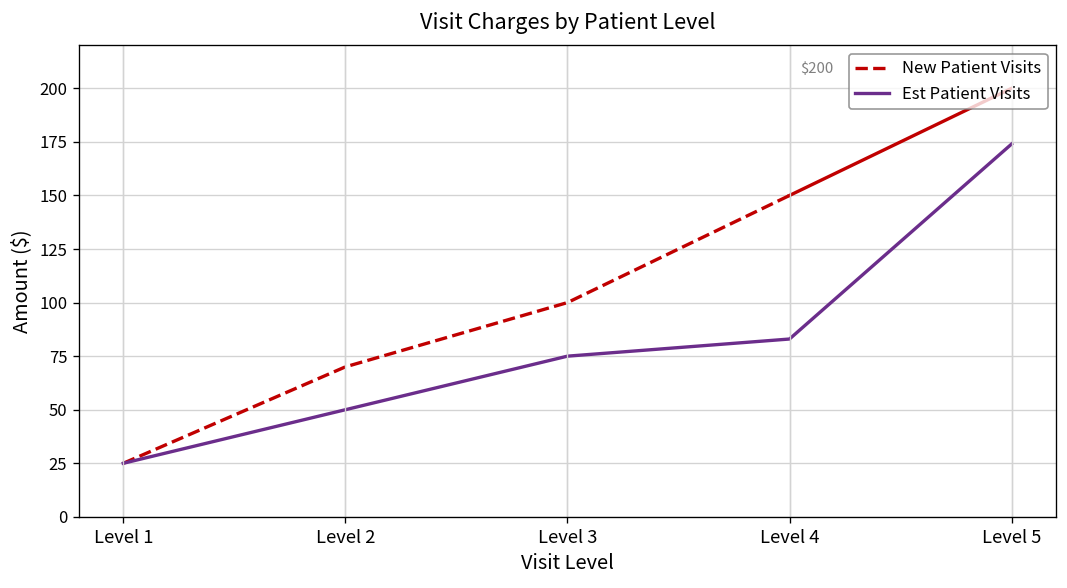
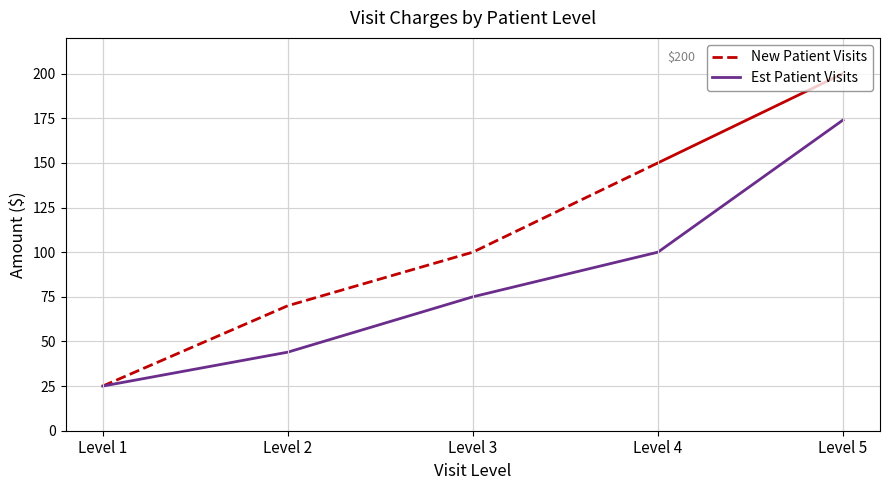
Est Patient Visits, Level 2: 50 -> 44
Est Patient Visits, Level 4: 83 -> 100
